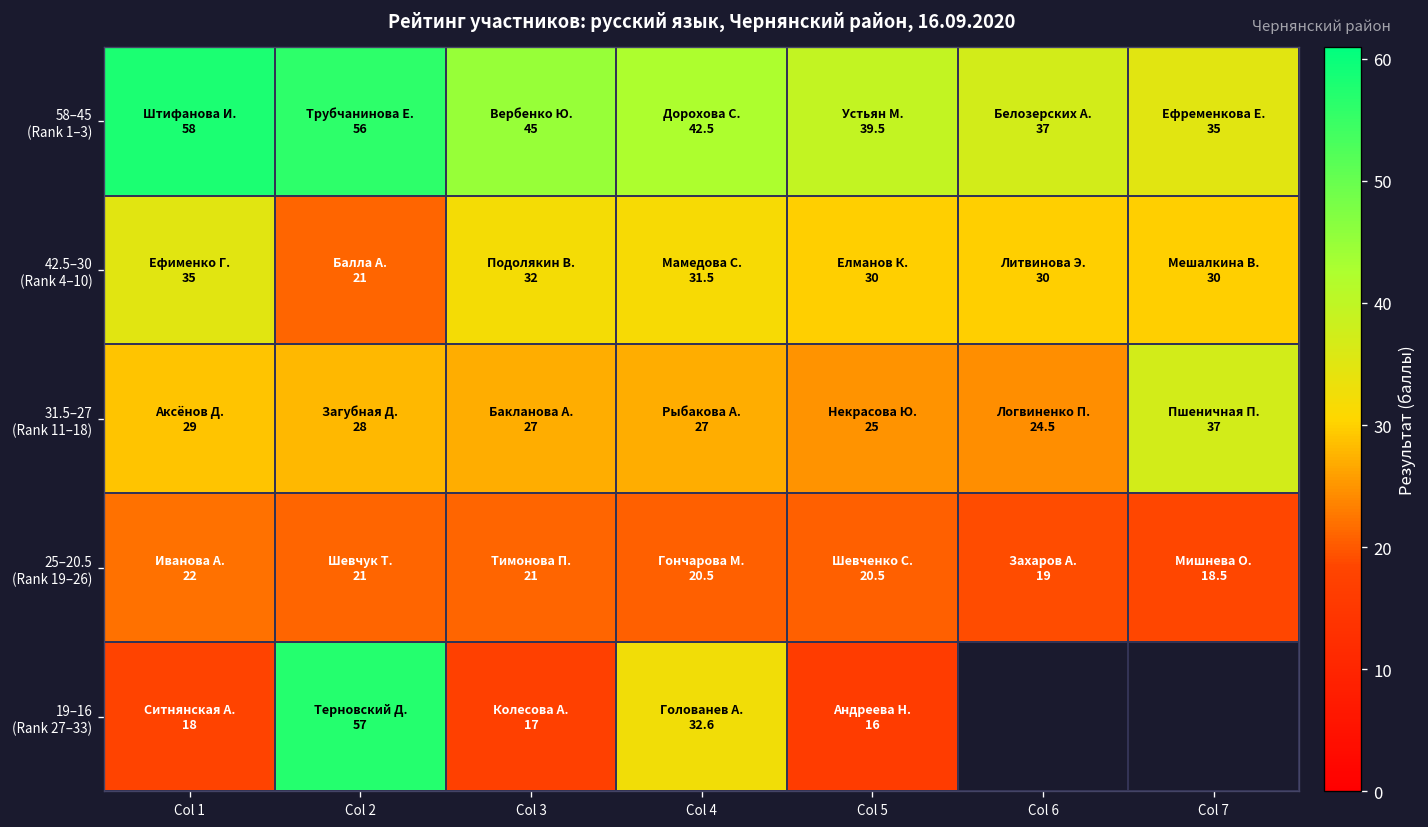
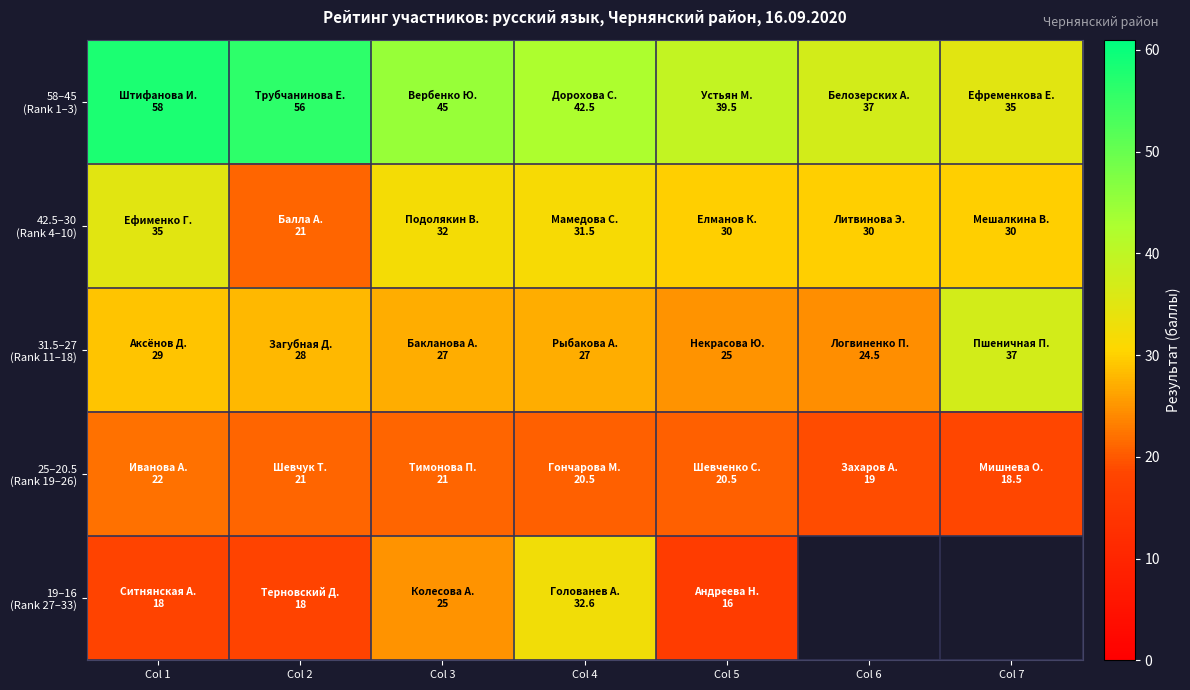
19–16 (Rank 27–33), Col 2: 57 -> 18
19–16 (Rank 27–33), Col 3: 17 -> 25
